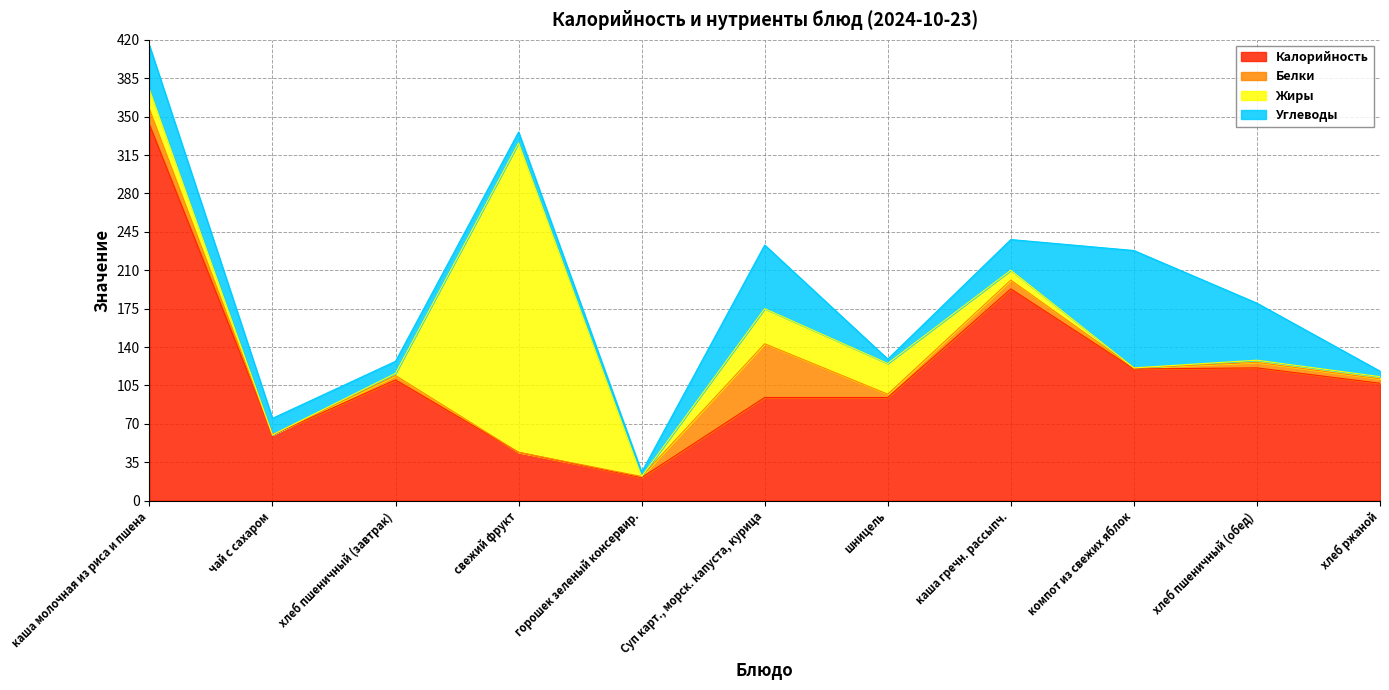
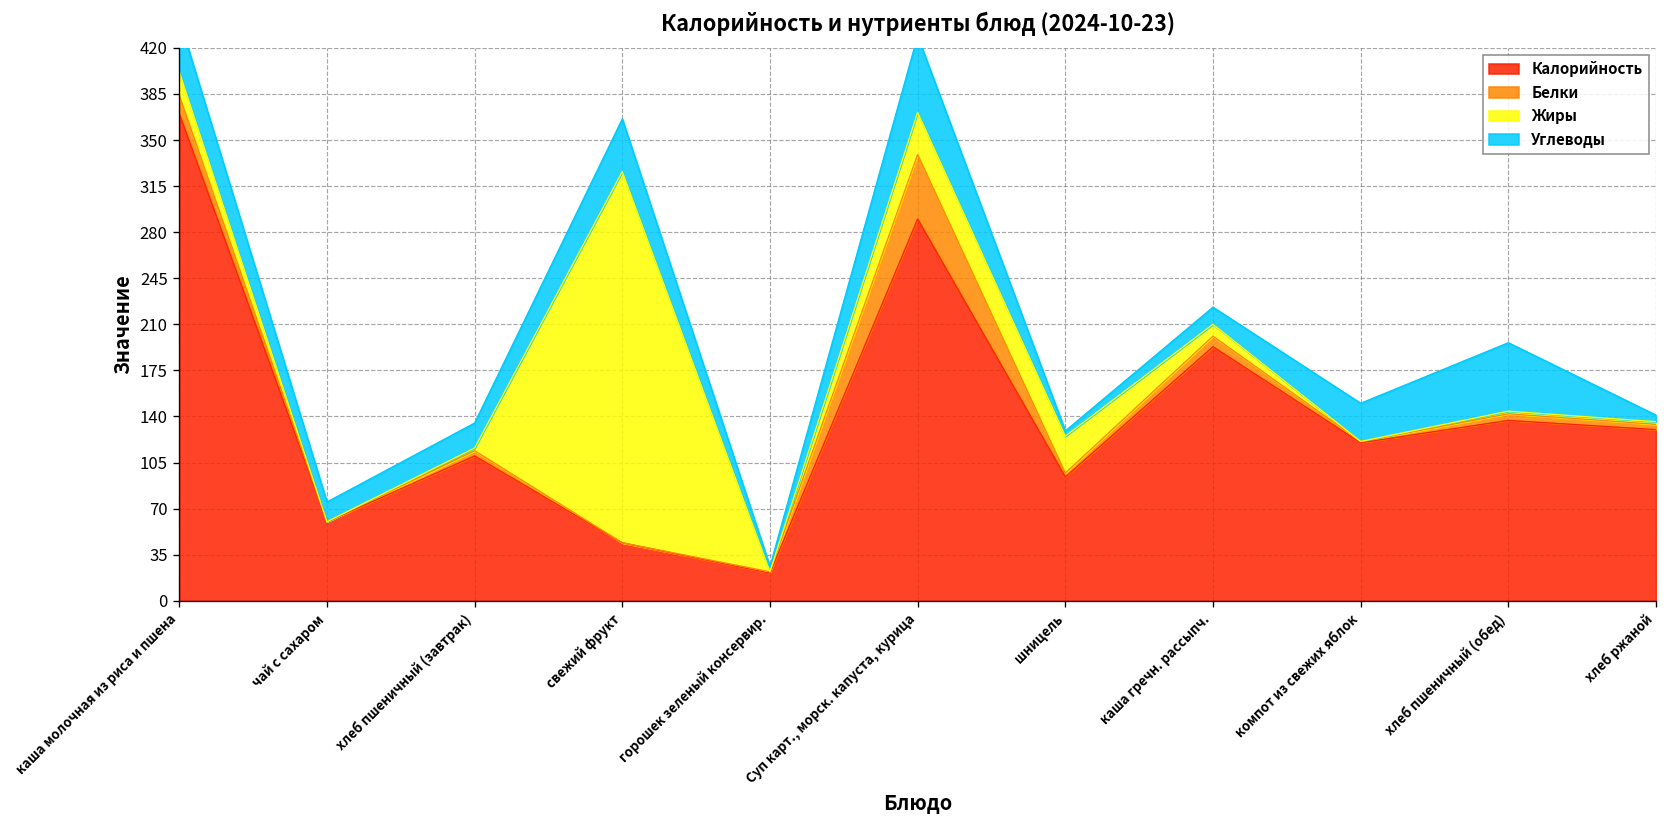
Калорийность, каша молочная из риса и пшена: 343 -> 370
Углеводы, хлеб пшеничный (завтрак): 11 -> 19
Углеводы, свежий фрукт: 10 -> 40
Калорийность, Суп карт., морск. капуста, курица: 94 -> 290
Углеводы, каша гречн. рассыпч.: 28 -> 13
Углеводы, компот из свежих яблок: 107 -> 29
Калорийность, хлеб пшеничный (обед): 121 -> 137
Калорийность, хлеб ржаной: 107 -> 130
